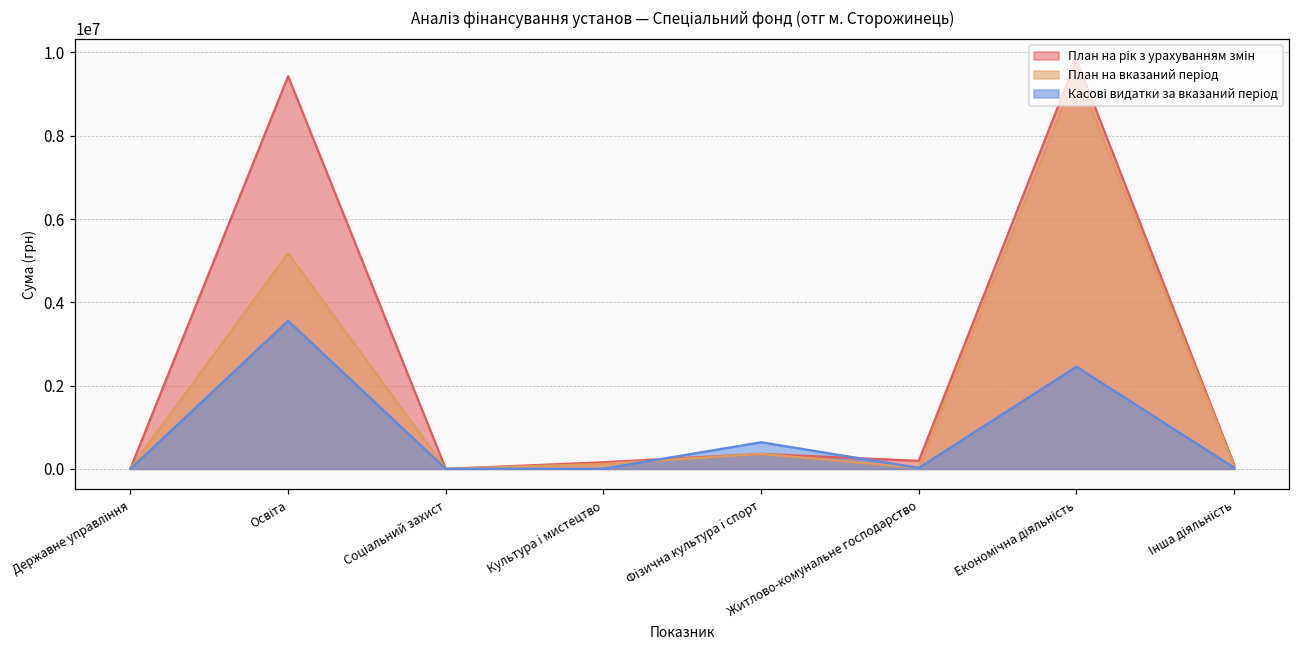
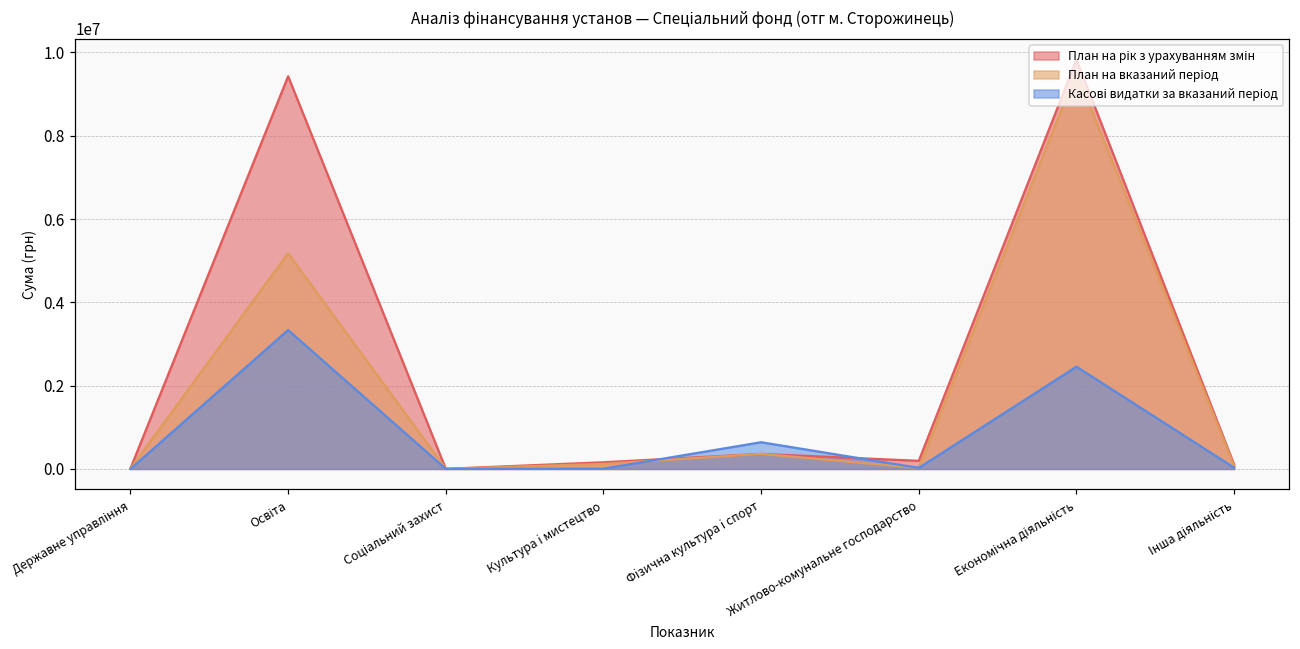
Касові видатки за вказаний період, Освіта: 3600000 -> 3300000
